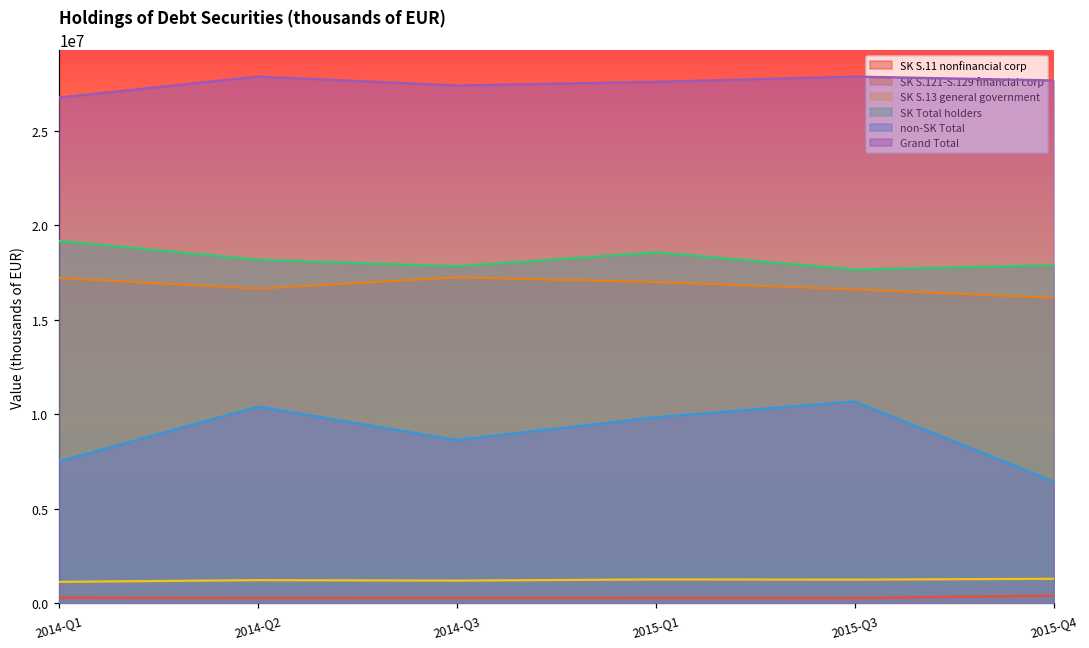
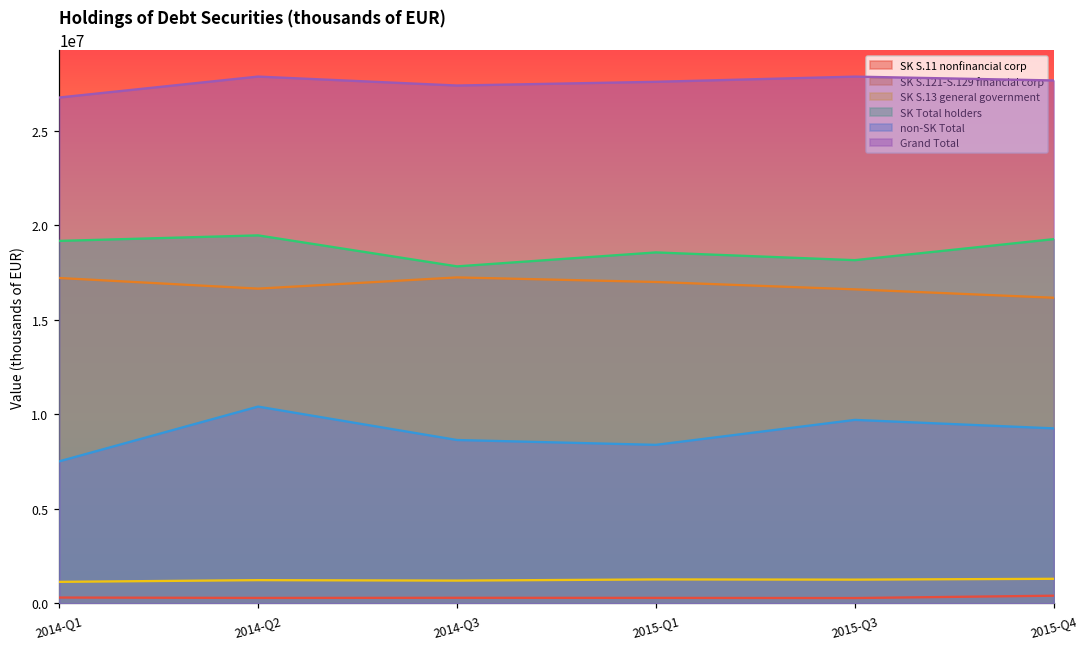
SK Total holders, 2014-Q2: 18200000 -> 19500000
non-SK Total, 2015-Q1: 9900000 -> 8400000
SK Total holders, 2015-Q3: 17700000 -> 18200000
non-SK Total, 2015-Q3: 10700000 -> 9700000
SK Total holders, 2015-Q4: 17900000 -> 19300000
non-SK Total, 2015-Q4: 6400000 -> 9300000
